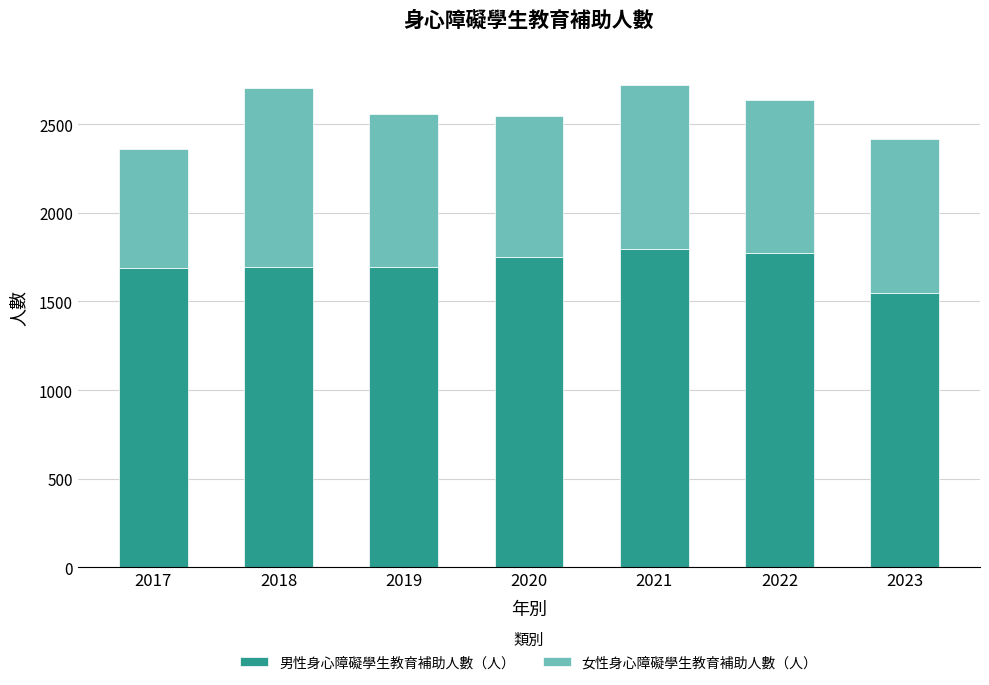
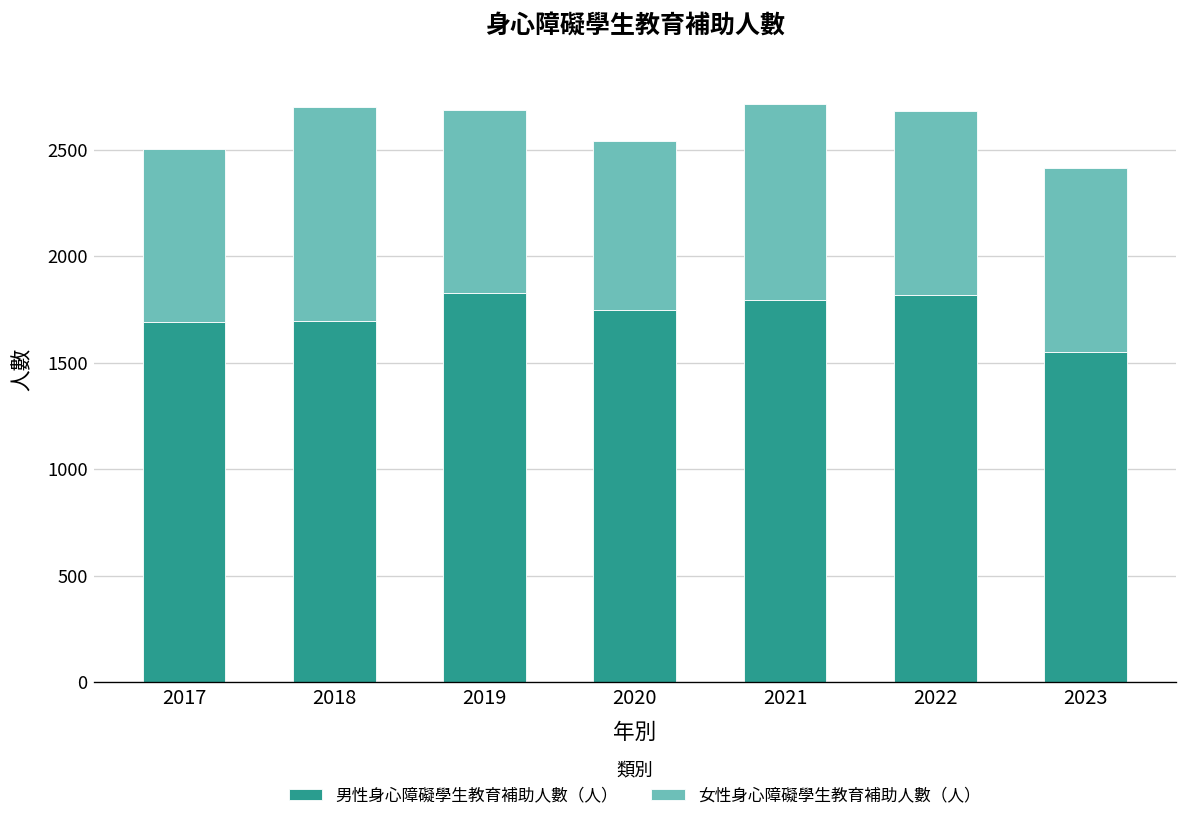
女性身心障礙學生教育補助人數（人）, 2017: 670 -> 810
男性身心障礙學生教育補助人數（人）, 2019: 1700 -> 1830
男性身心障礙學生教育補助人數（人）, 2022: 1770 -> 1820
